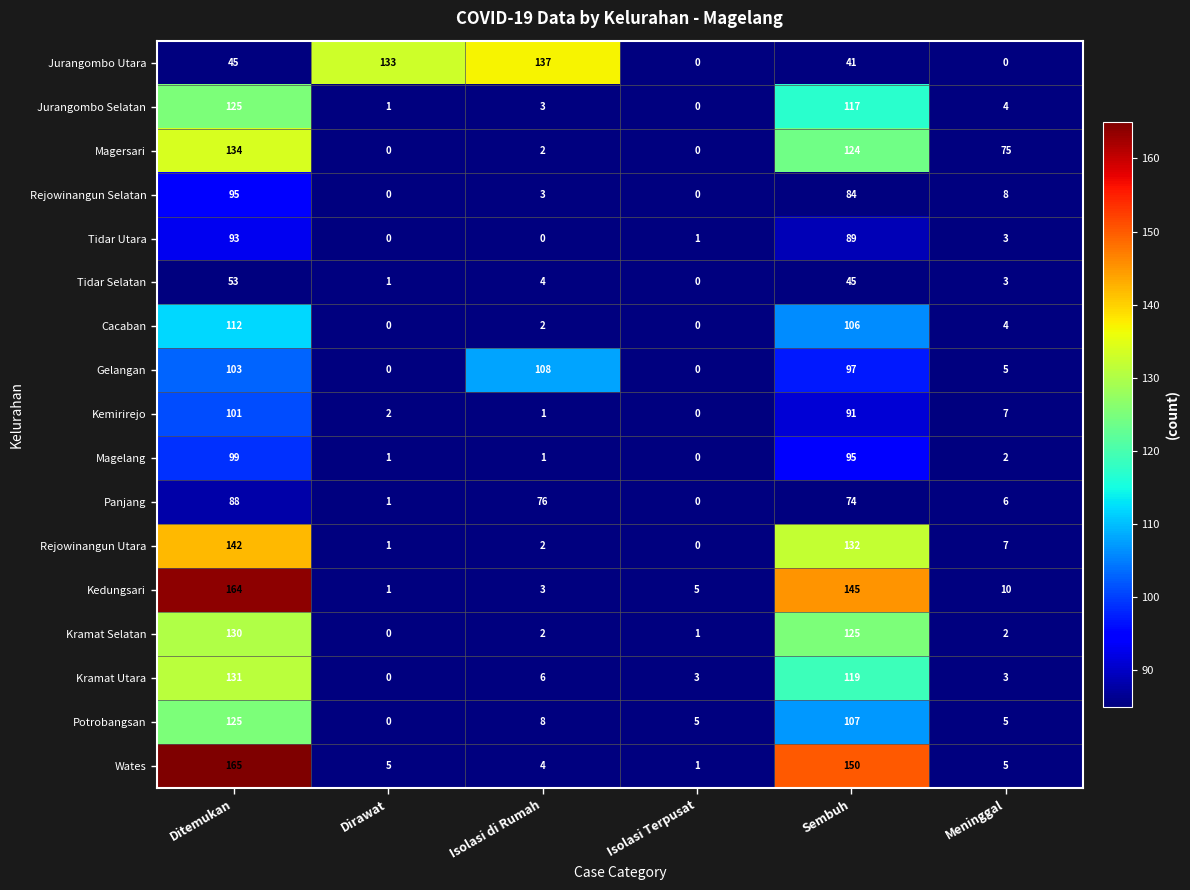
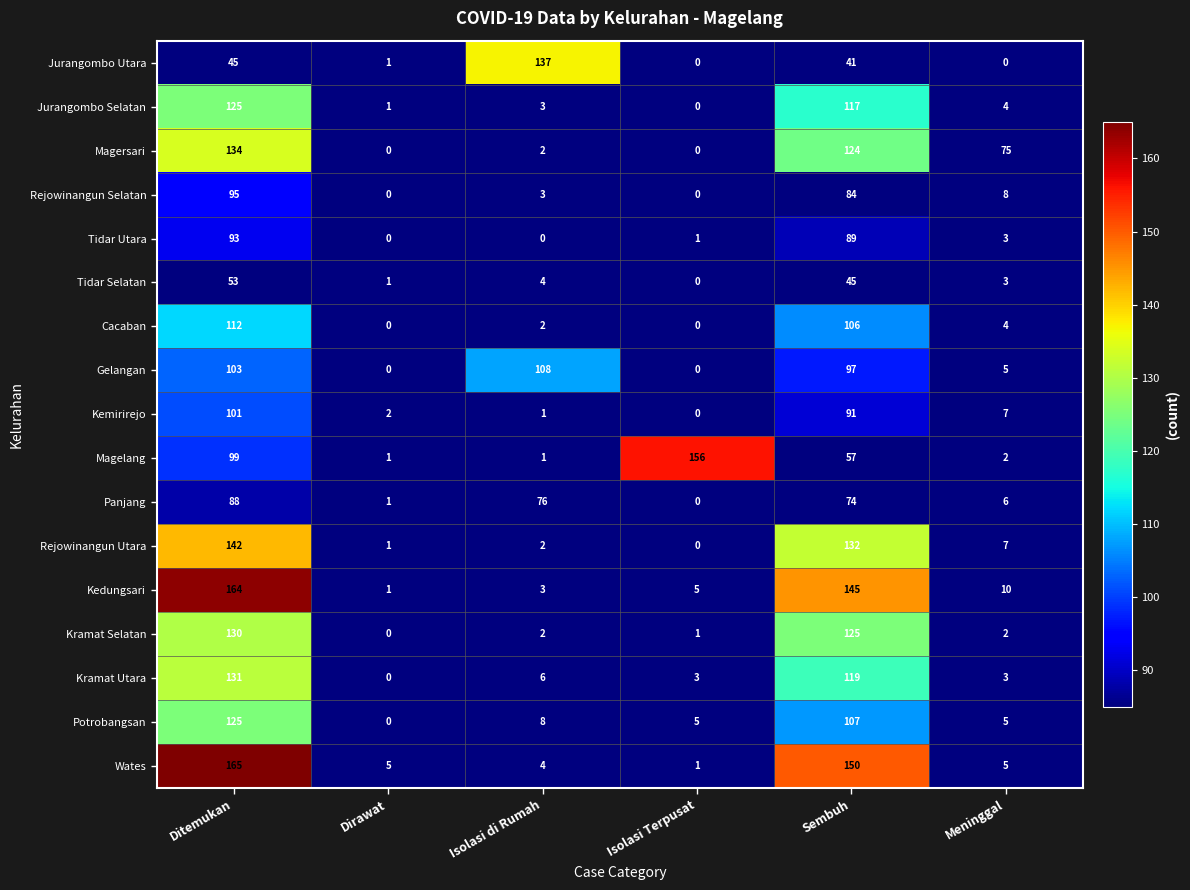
Jurangombo Utara, Dirawat: 133 -> 1
Magelang, Isolasi Terpusat: 0 -> 156
Magelang, Sembuh: 95 -> 57
